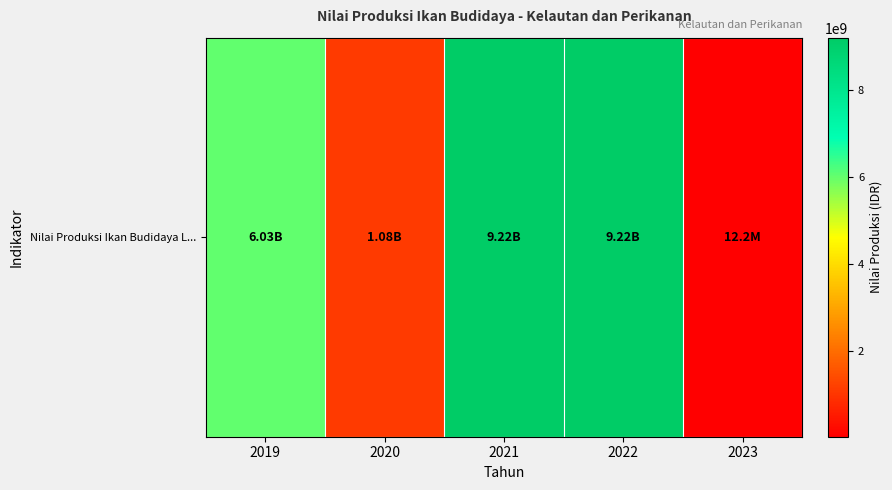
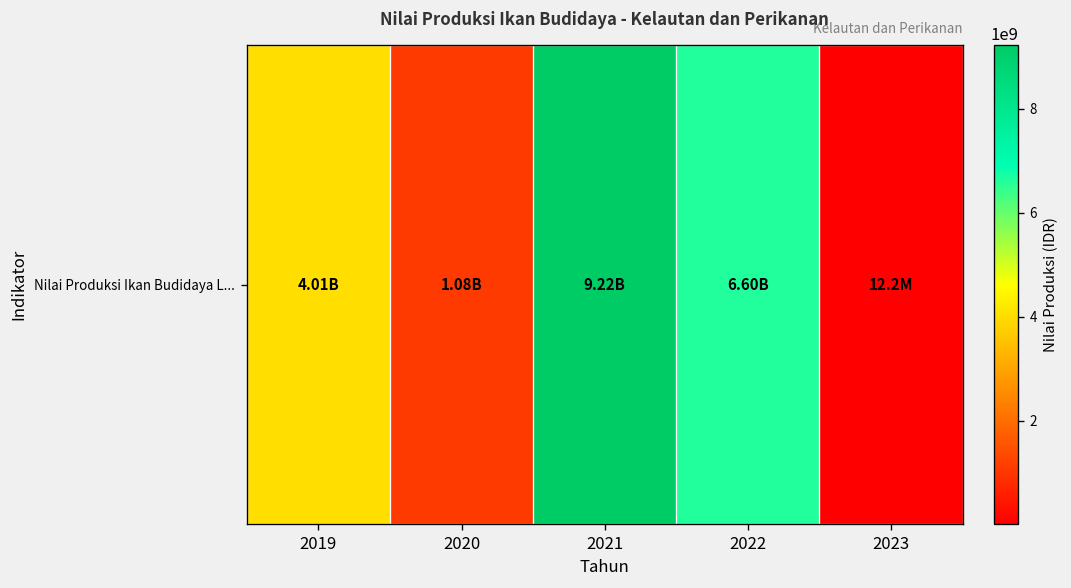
Nilai Produksi Ikan Budidaya L..., 2019: 6.03B -> 4.01B
Nilai Produksi Ikan Budidaya L..., 2022: 9.22B -> 6.60B
